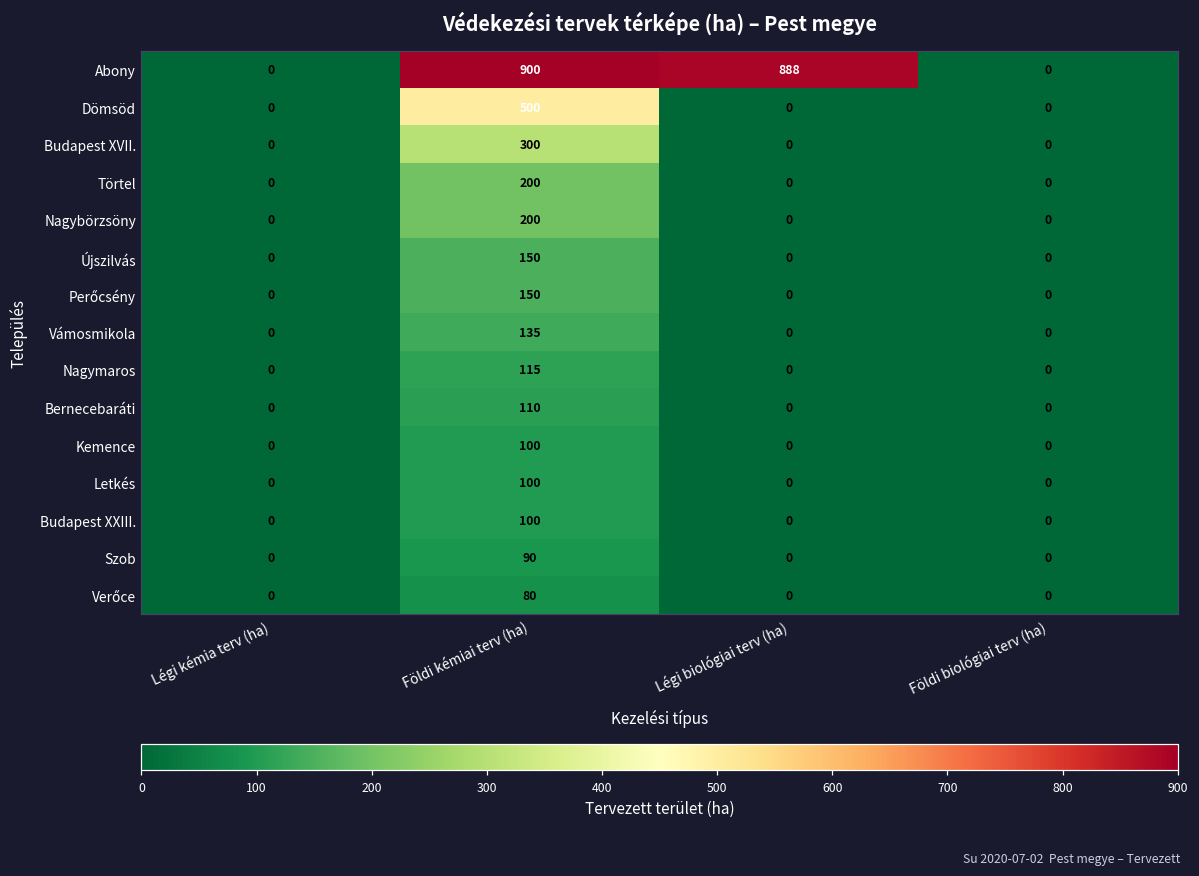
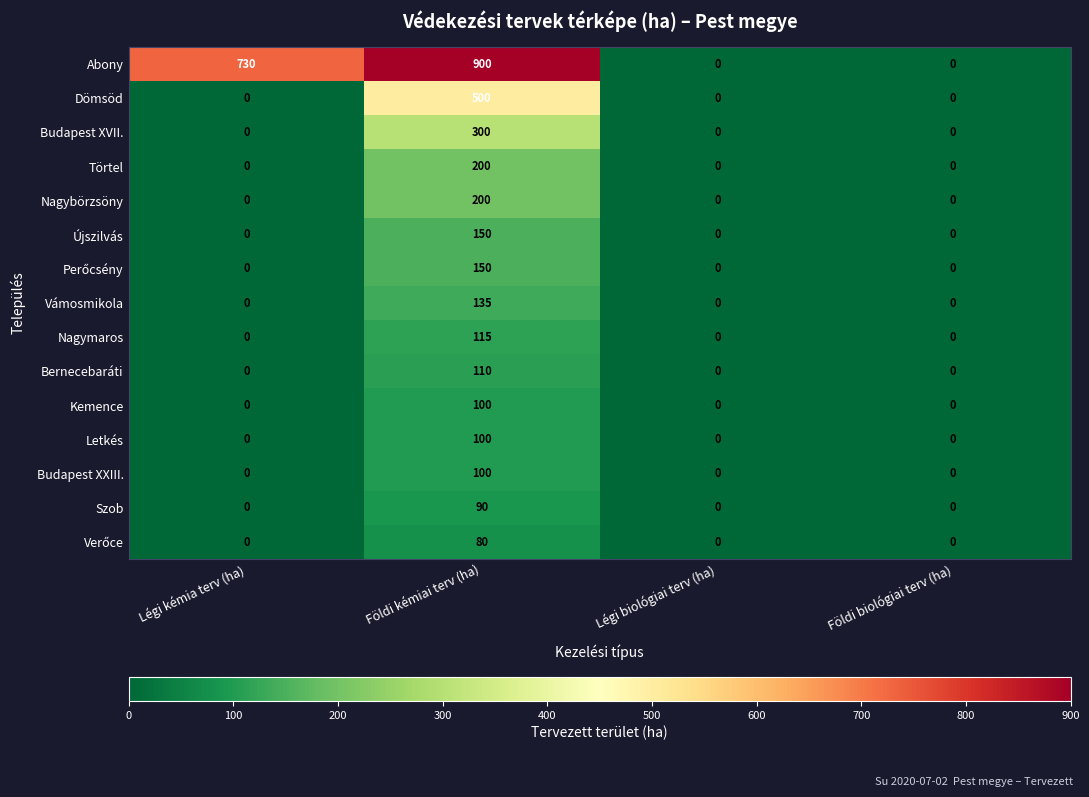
Abony, Légi kémia terv (ha): 0 -> 730
Abony, Légi biológiai terv (ha): 888 -> 0
